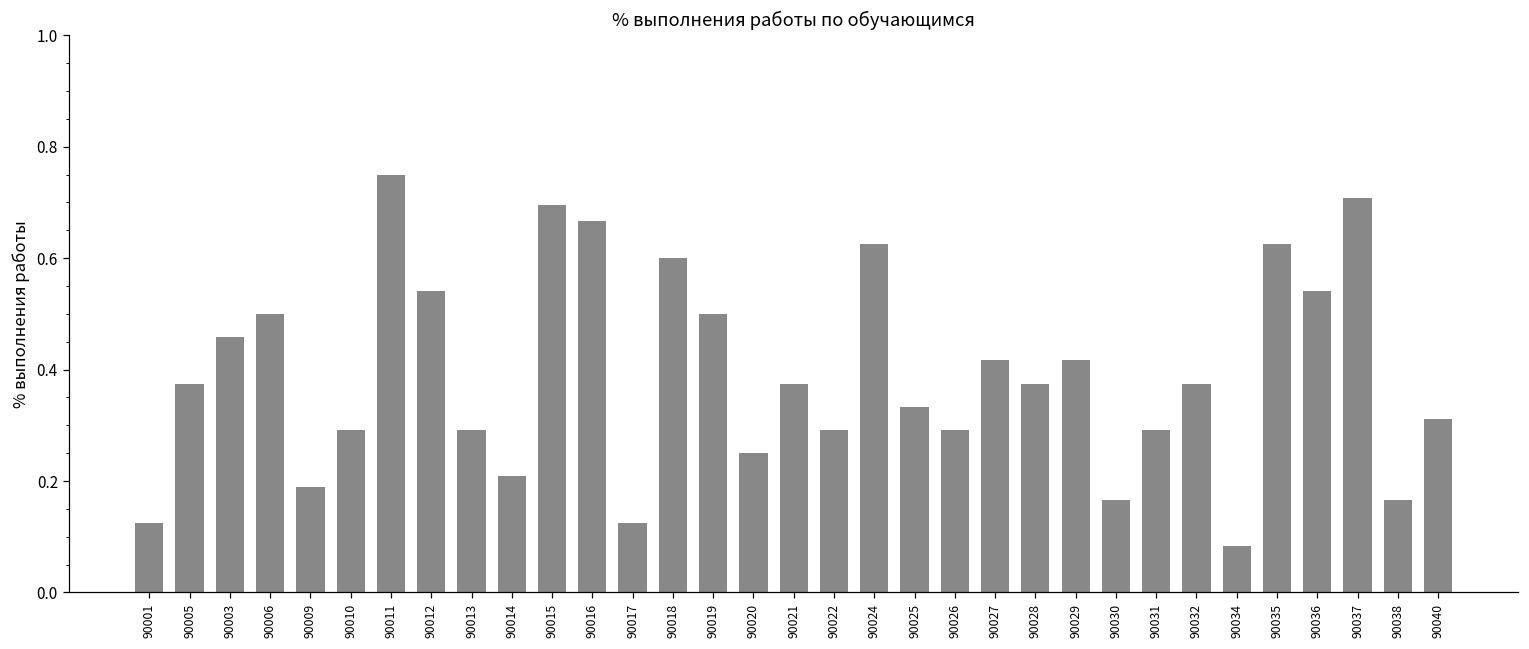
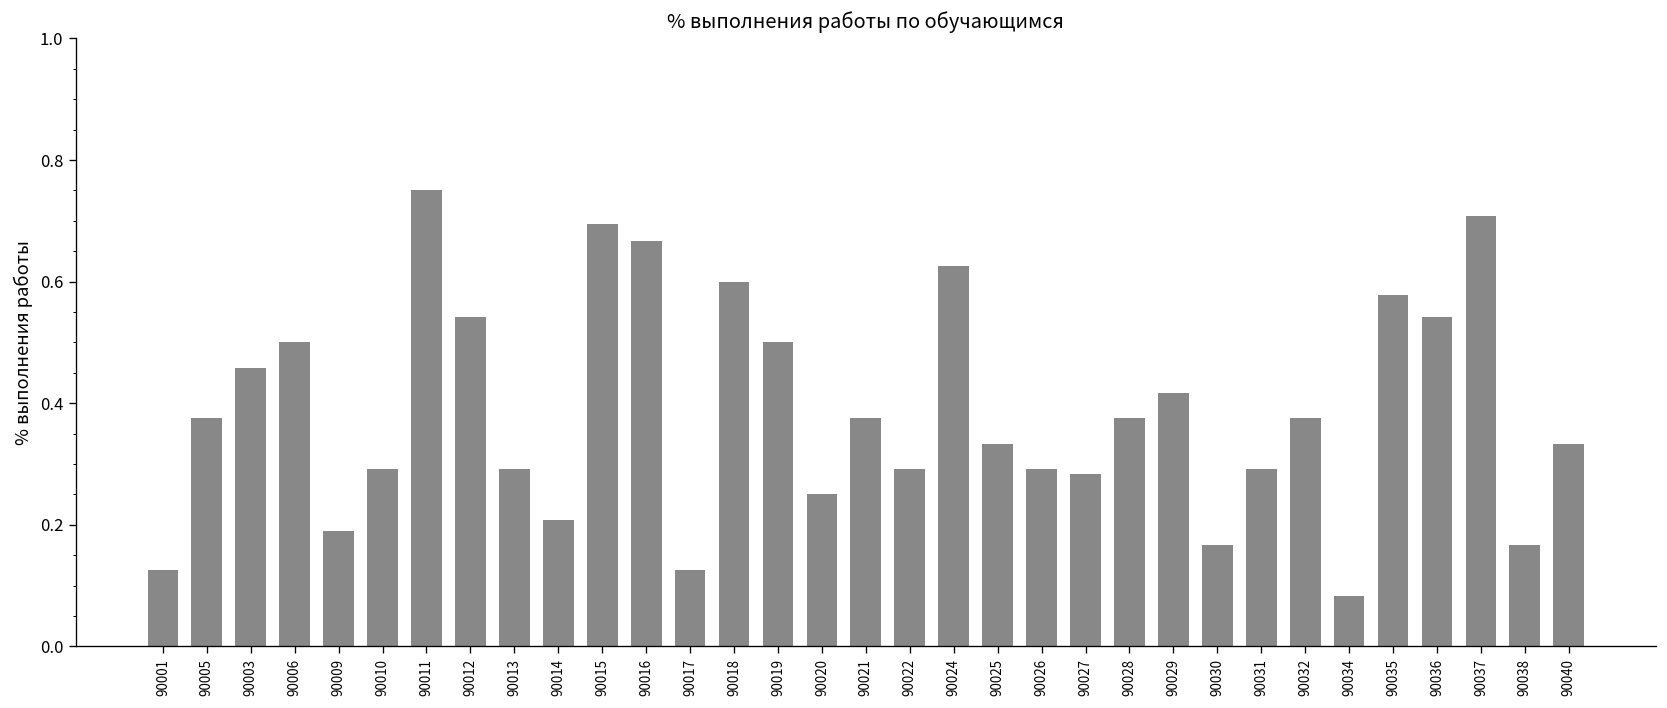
90027: 0.42 -> 0.28
90035: 0.63 -> 0.58
90040: 0.31 -> 0.33
